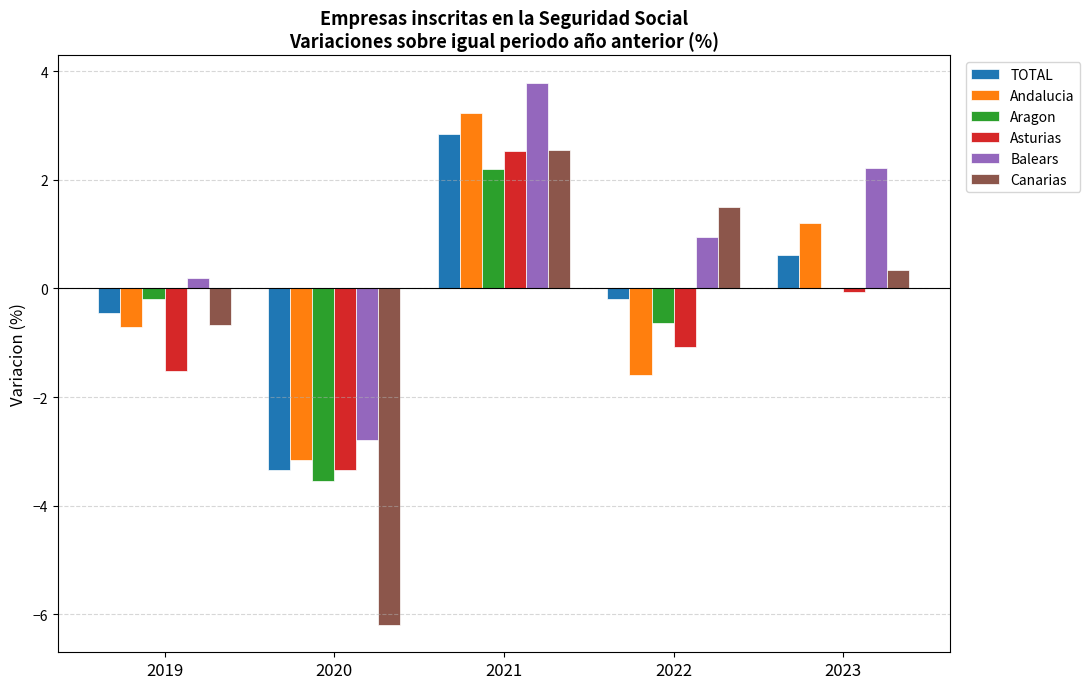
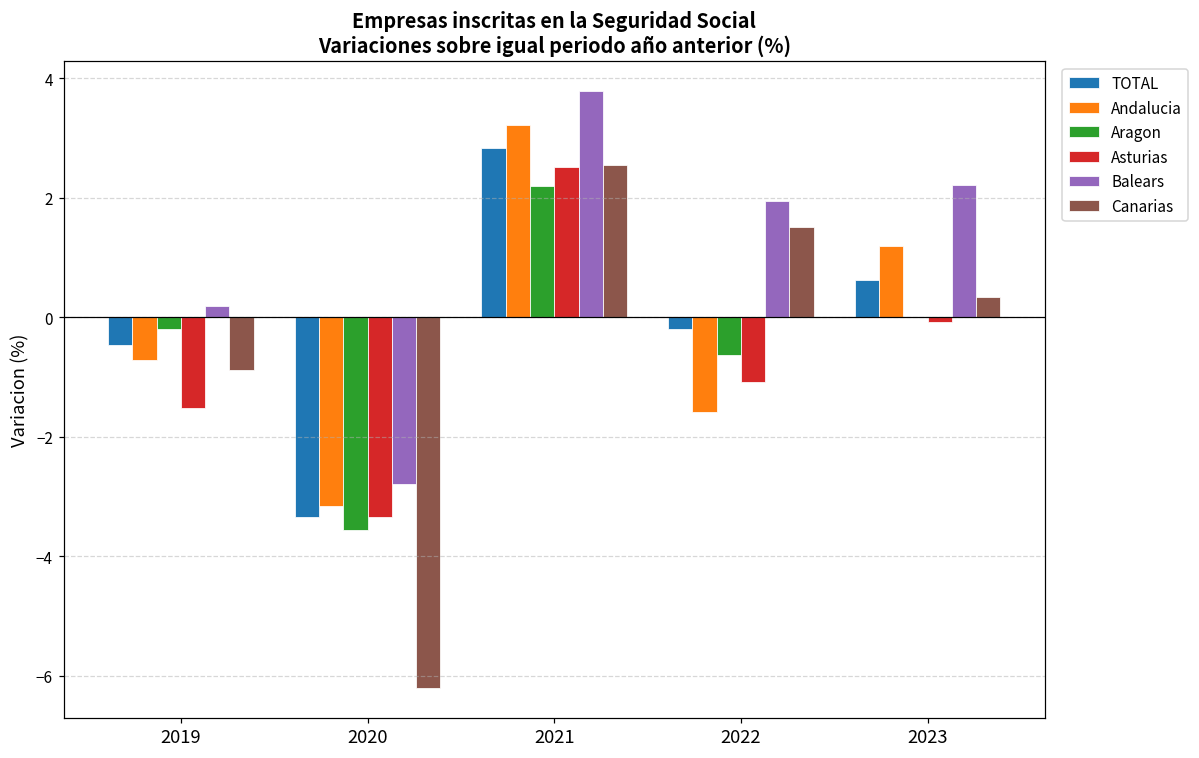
Canarias, 2019: -0.7 -> -0.9
Balears, 2022: 0.9 -> 1.9
